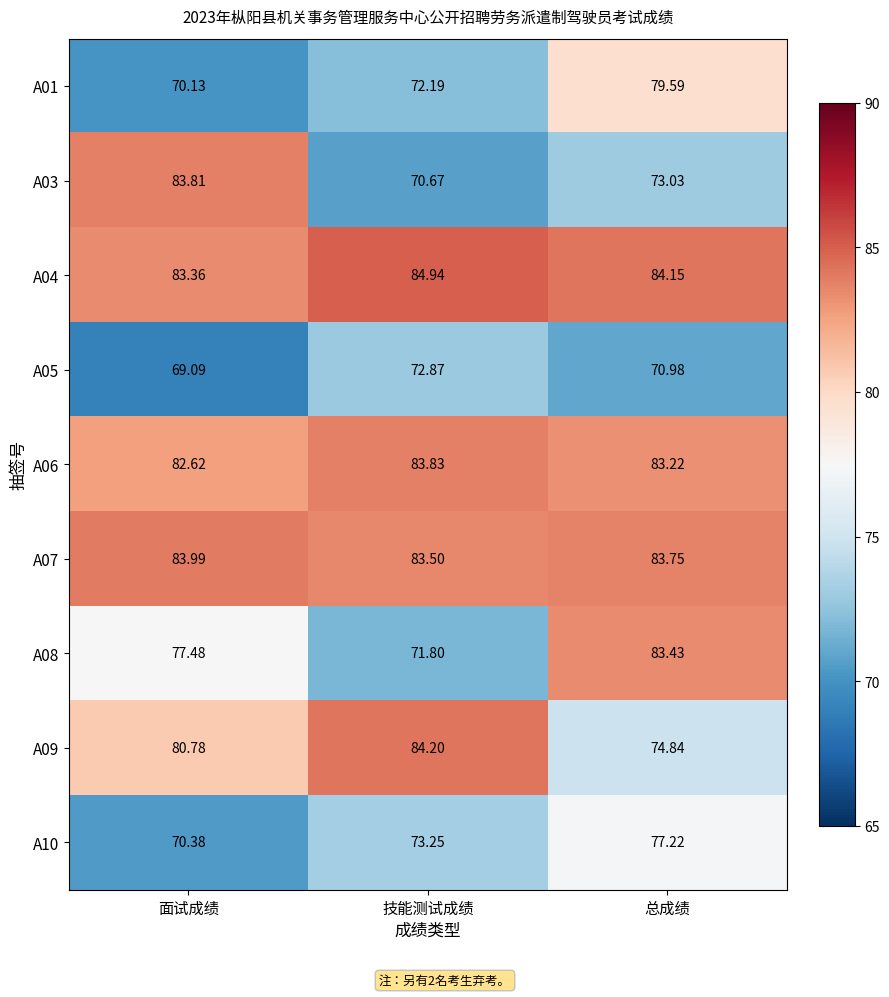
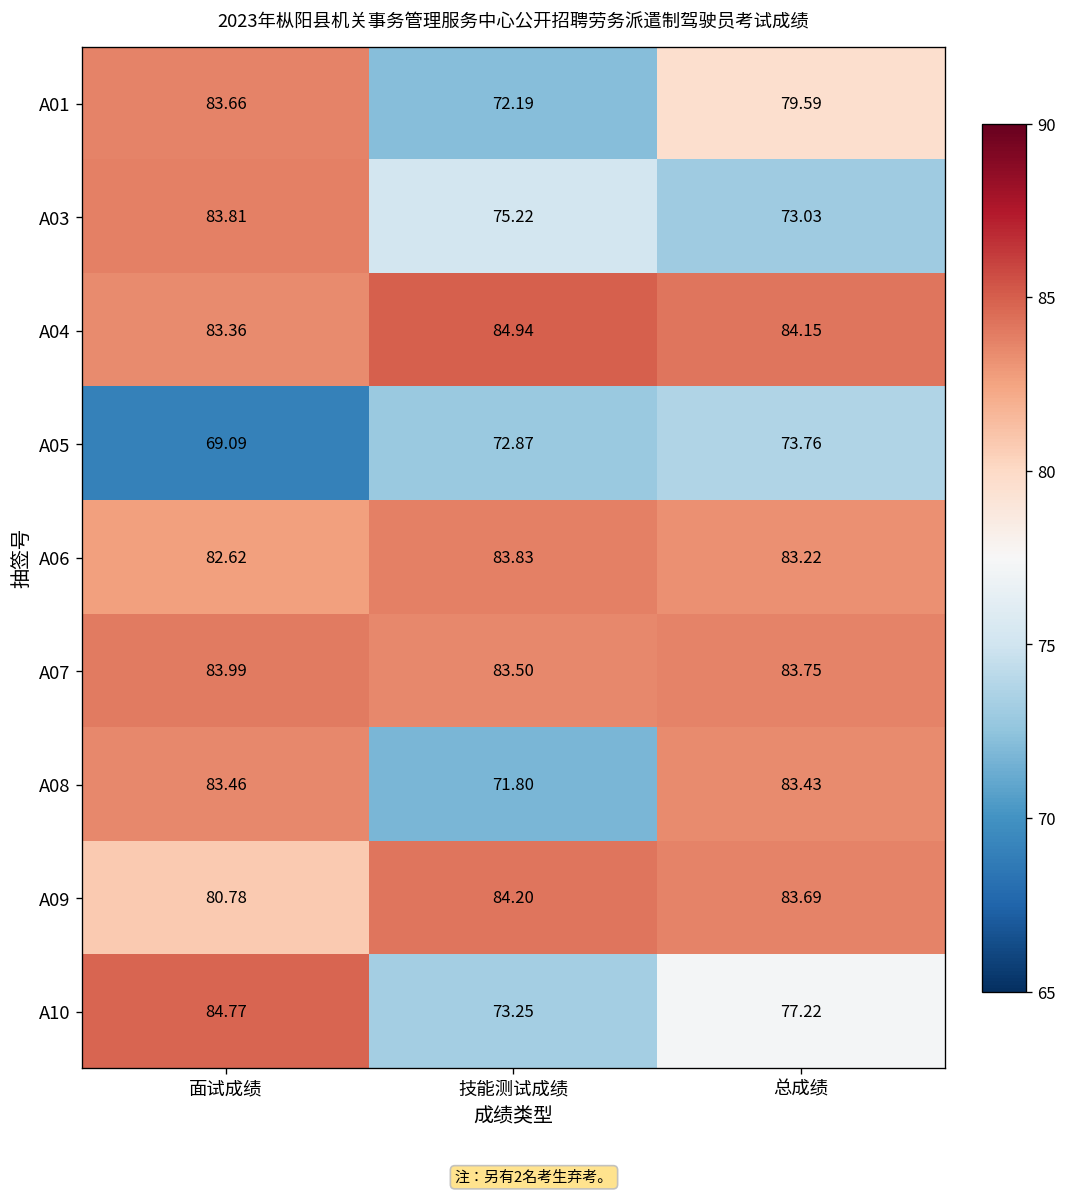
A01, 面试成绩: 70.13 -> 83.66
A03, 技能测试成绩: 70.67 -> 75.22
A05, 总成绩: 70.98 -> 73.76
A08, 面试成绩: 77.48 -> 83.46
A09, 总成绩: 74.84 -> 83.69
A10, 面试成绩: 70.38 -> 84.77
